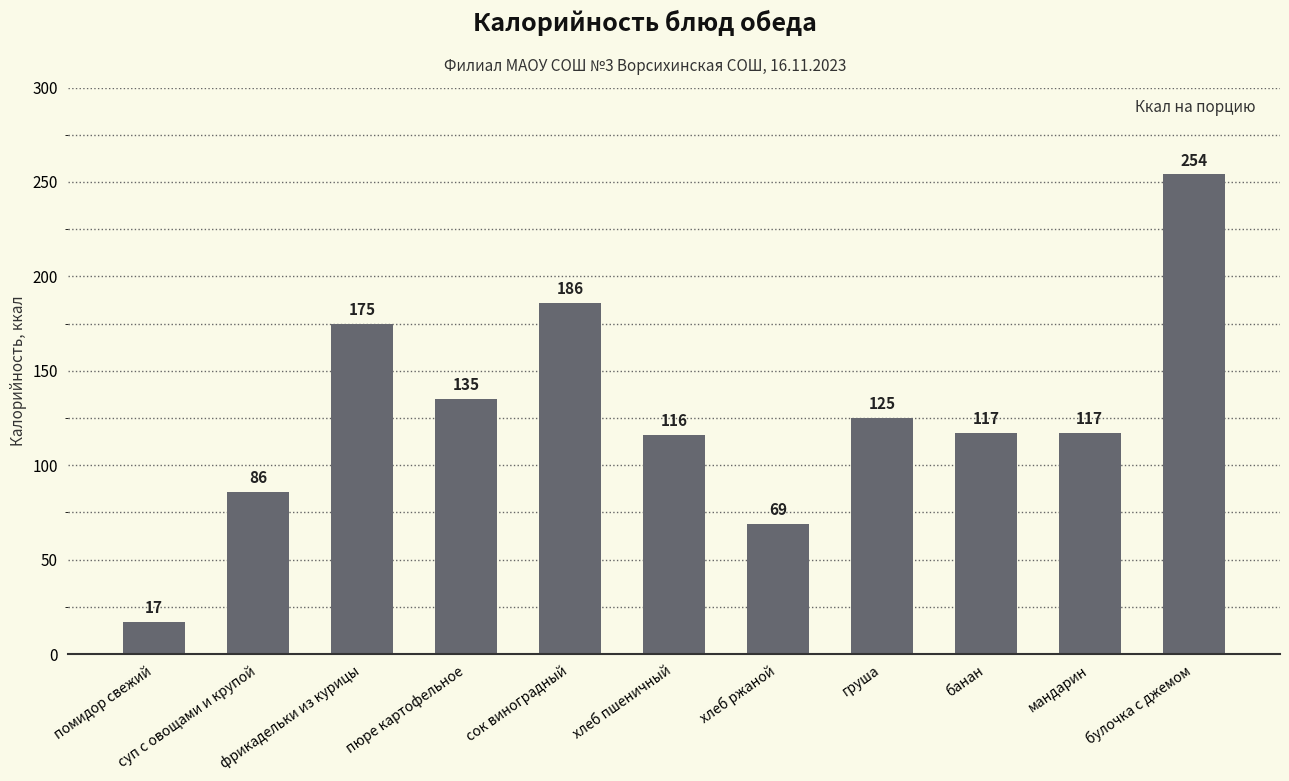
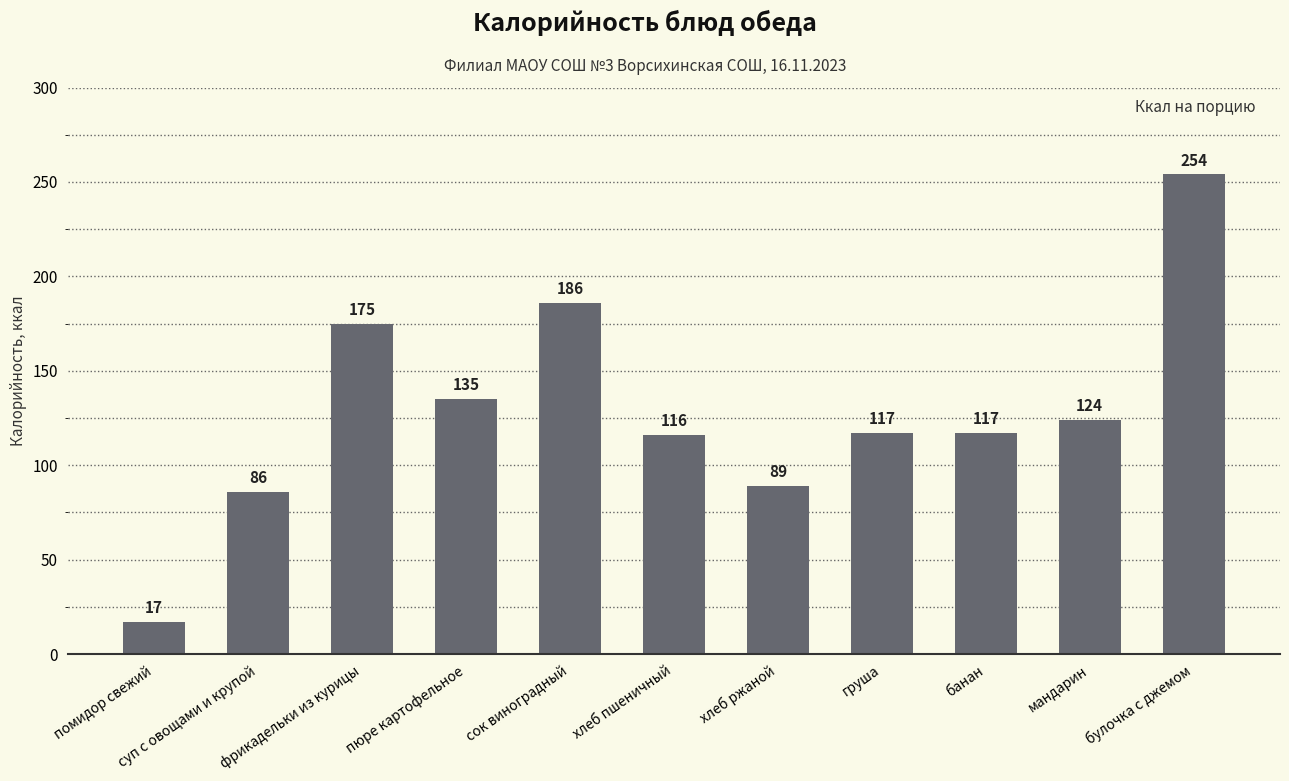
хлеб ржаной: 69 -> 89
груша: 125 -> 117
мандарин: 117 -> 124
